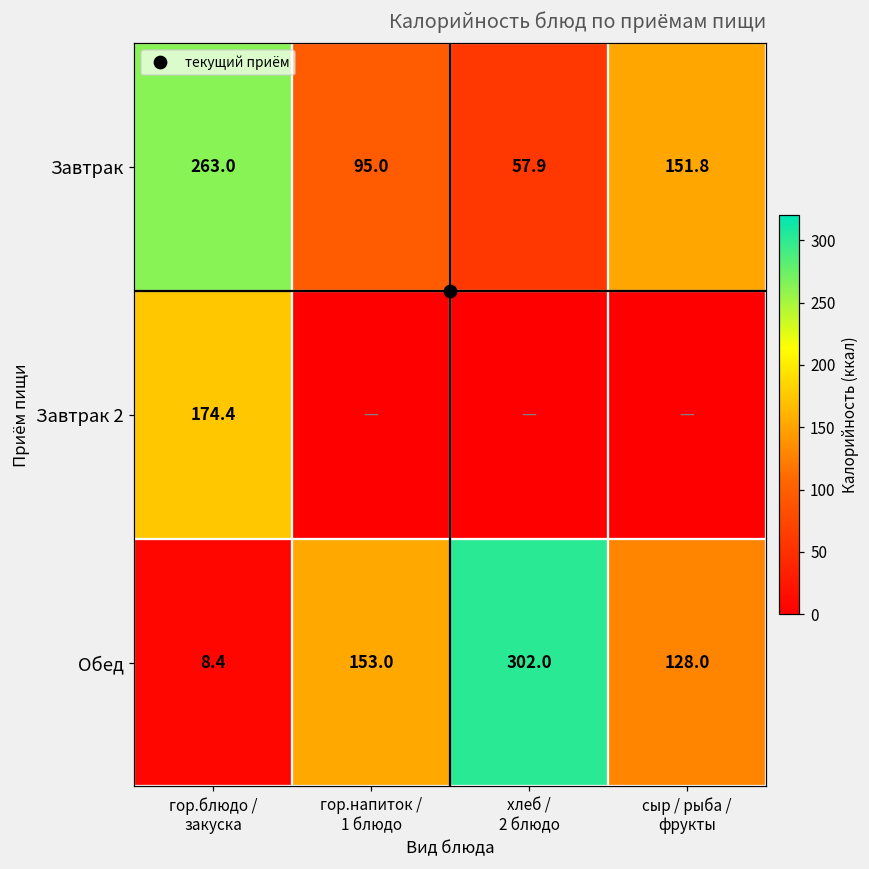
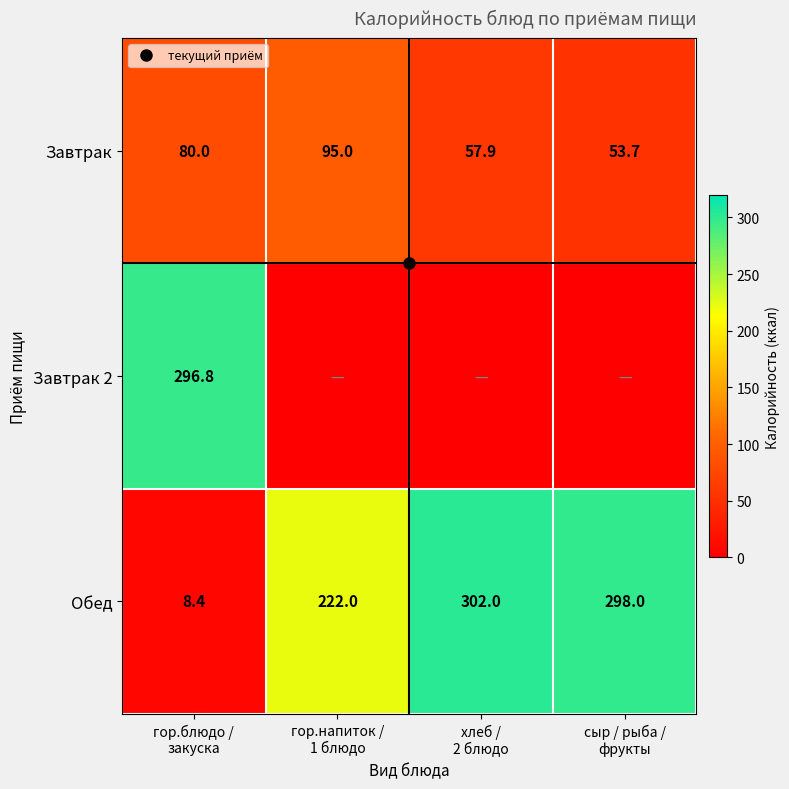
Завтрак, гор.блюдо / закуска: 263.0 -> 80.0
Завтрак, сыр / рыба / фрукты: 151.8 -> 53.7
Завтрак 2, гор.блюдо / закуска: 174.4 -> 296.8
Обед, гор.напиток / 1 блюдо: 153.0 -> 222.0
Обед, сыр / рыба / фрукты: 128.0 -> 298.0
